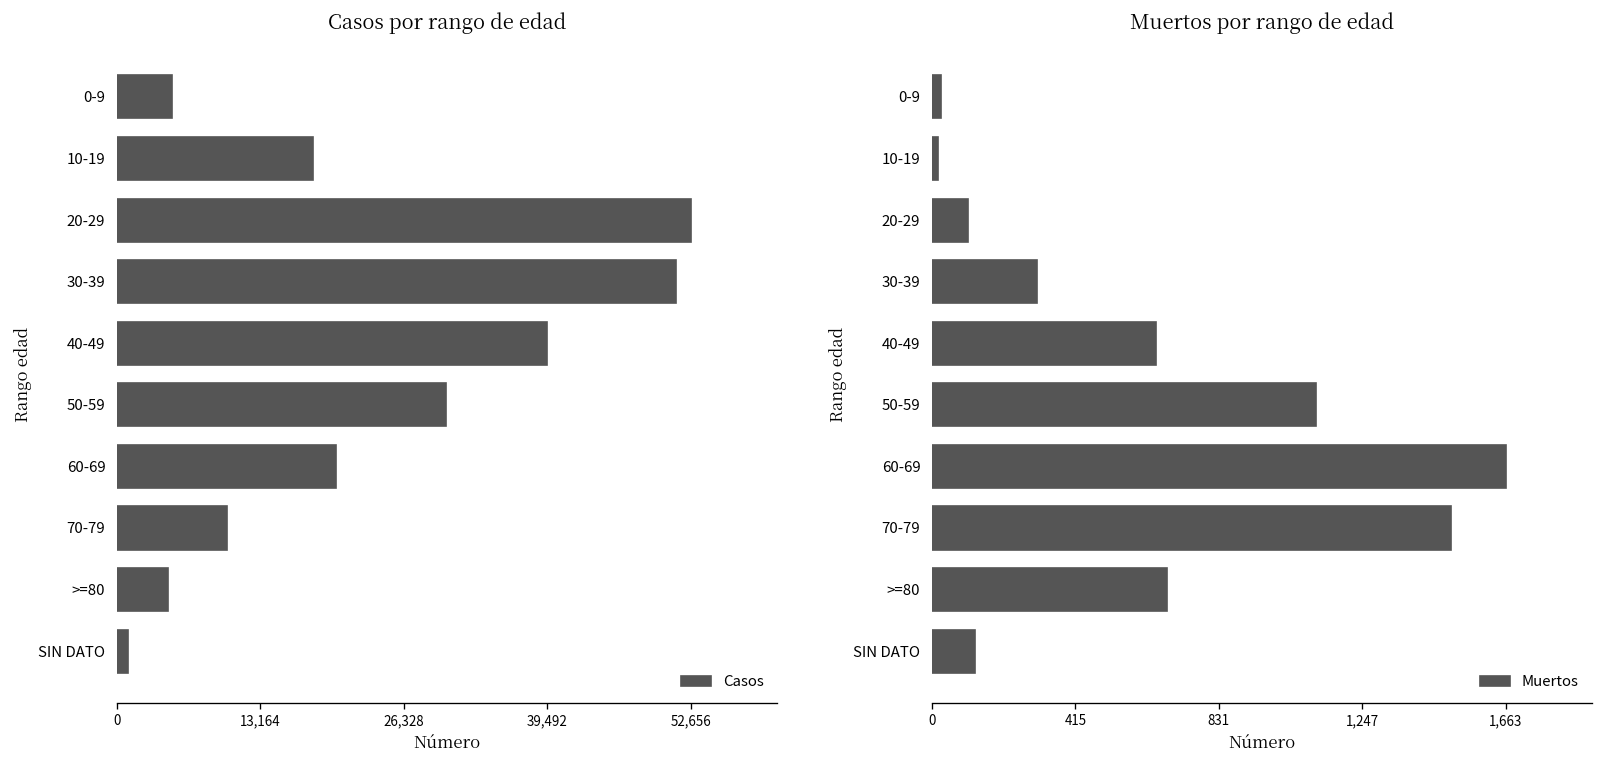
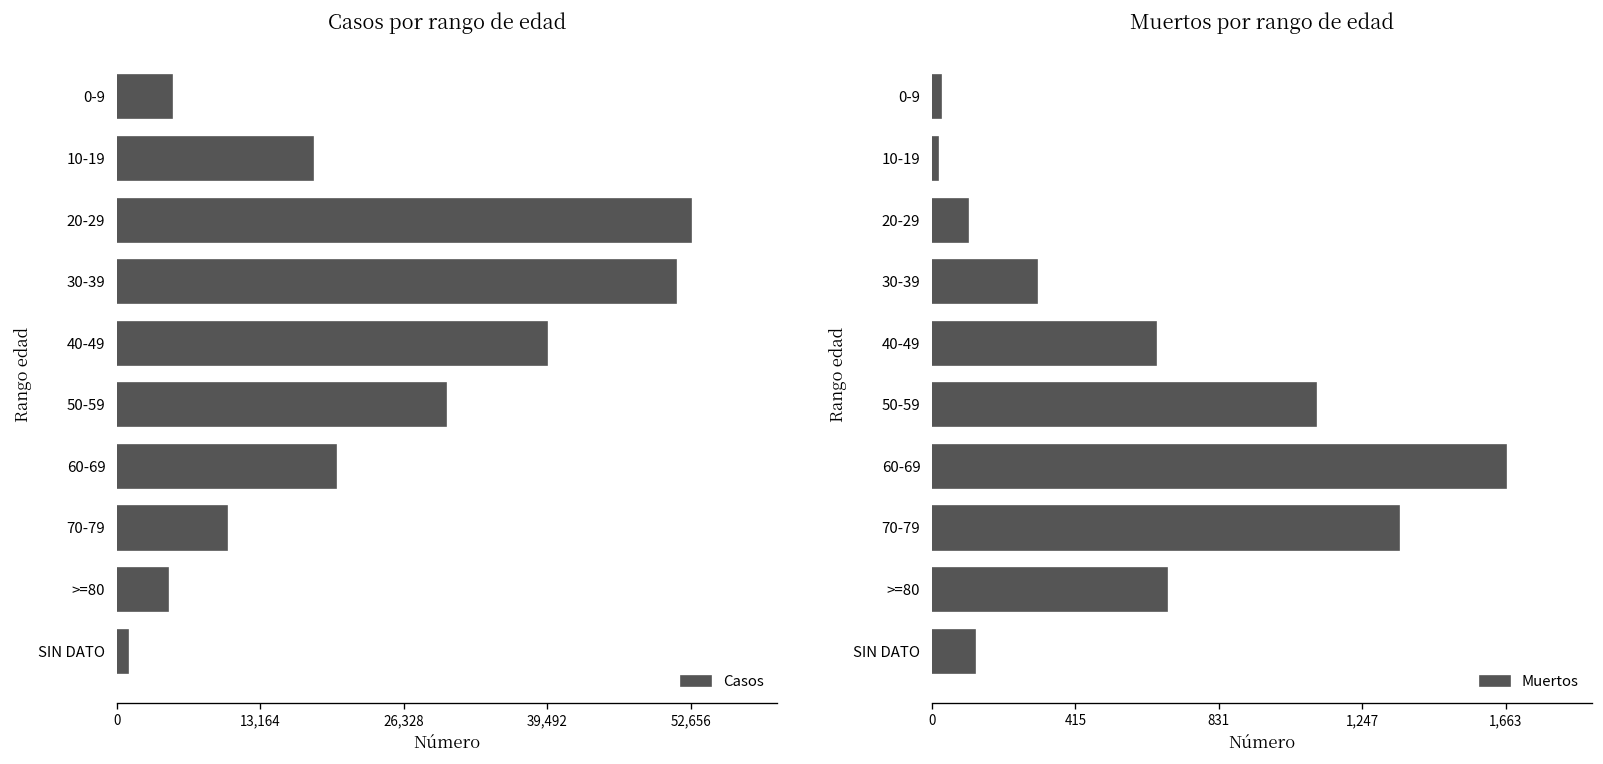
Muertos por rango de edad, 70-79: 1,500 -> 1,350
